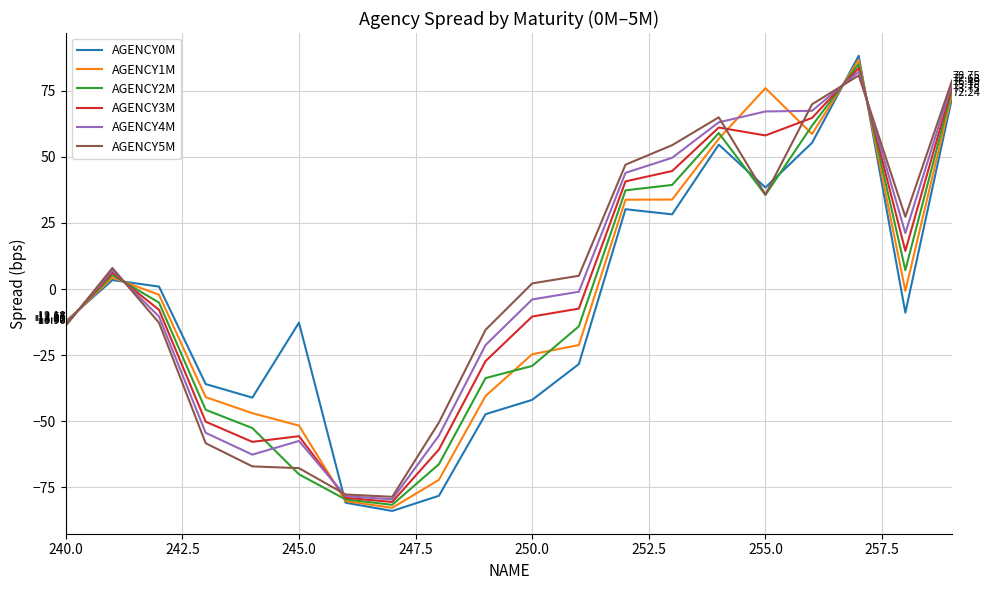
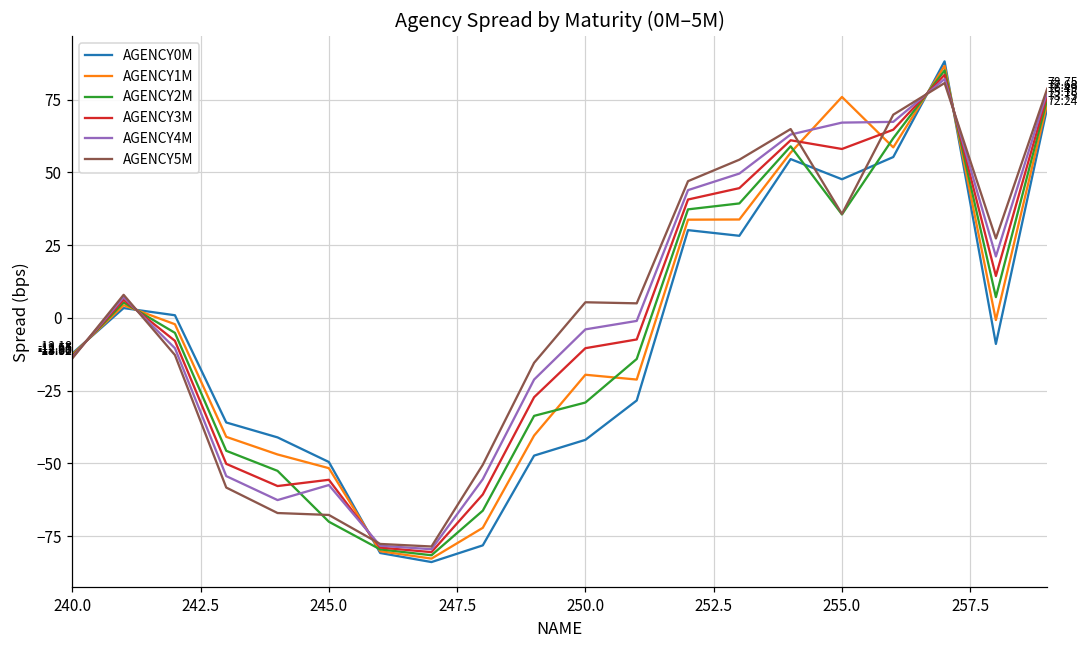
AGENCY0M, 245.0: -13 -> -49
AGENCY1M, 250.0: -25 -> -20
AGENCY5M, 250.0: 2 -> 5
AGENCY0M, 255.0: 38 -> 48
